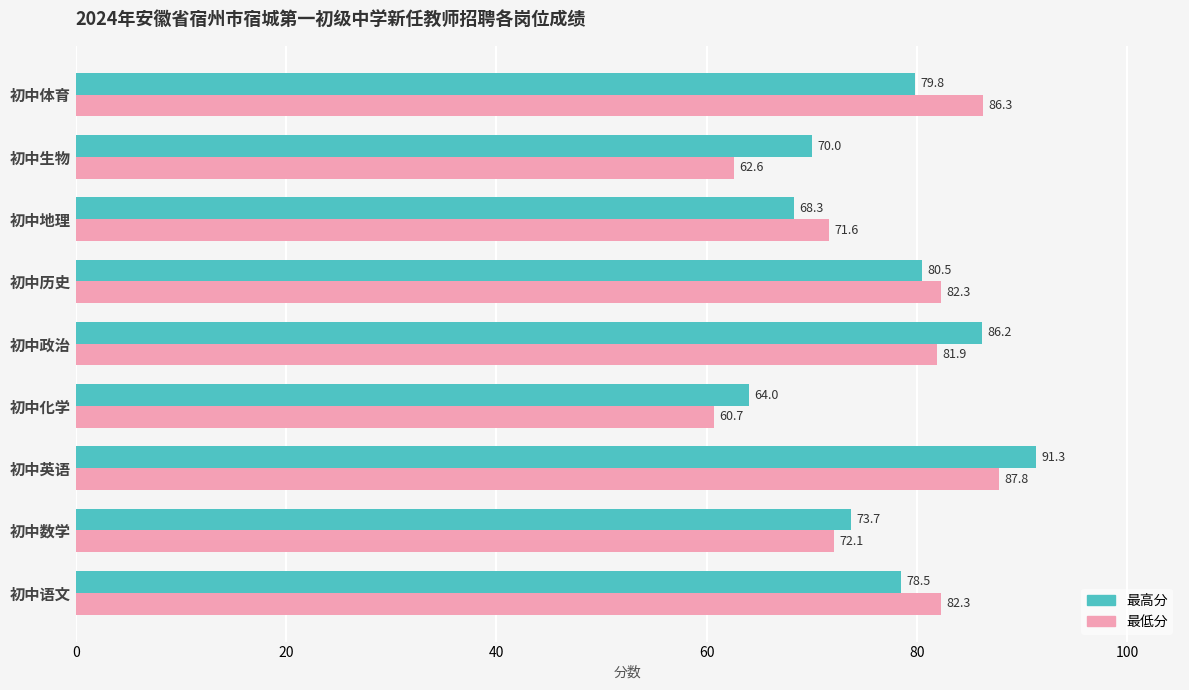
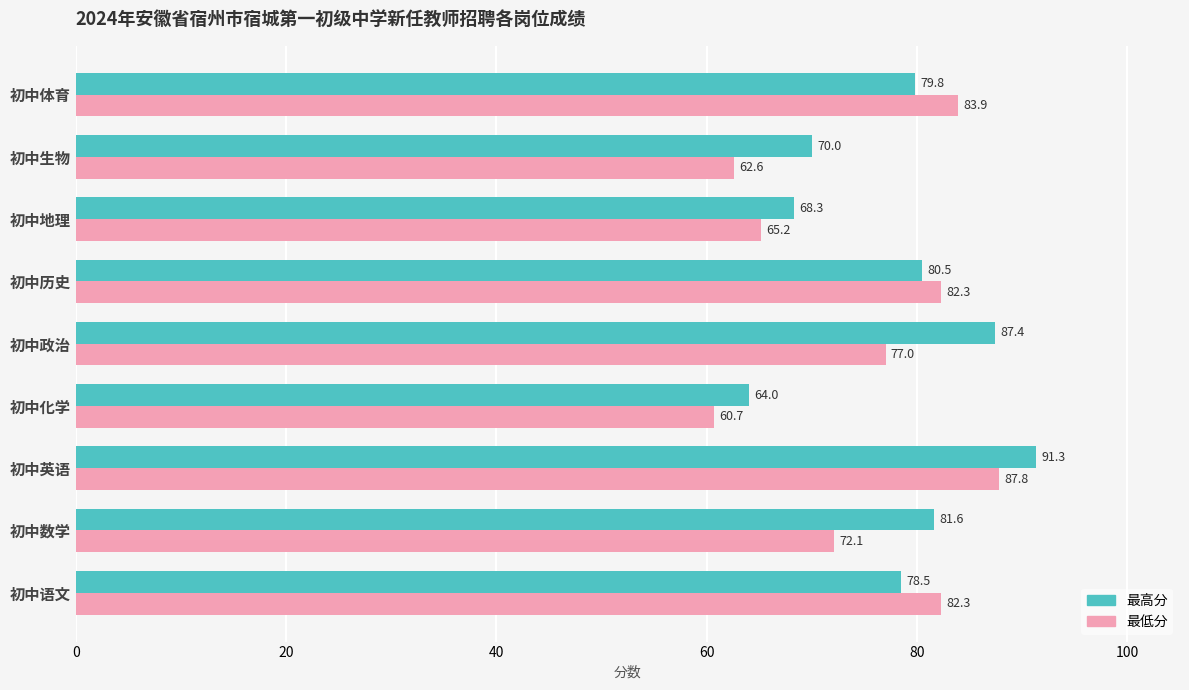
最低分, 初中体育: 86.3 -> 83.9
最低分, 初中地理: 71.6 -> 65.2
最高分, 初中政治: 86.2 -> 87.4
最低分, 初中政治: 81.9 -> 77.0
最高分, 初中数学: 73.7 -> 81.6
